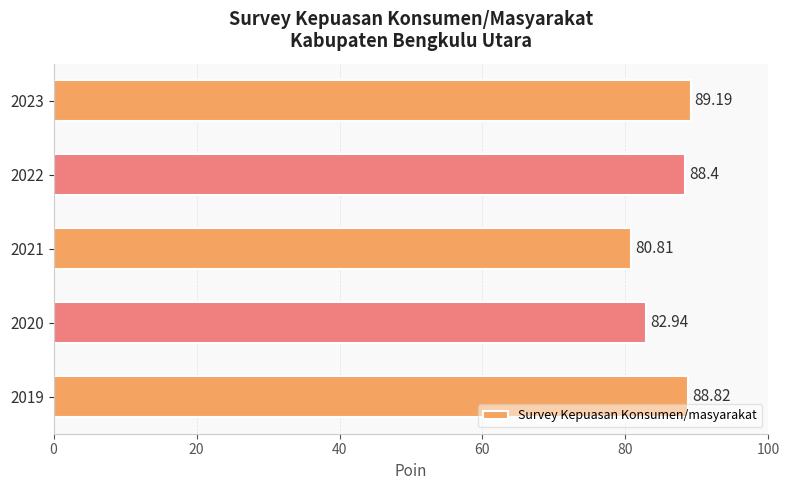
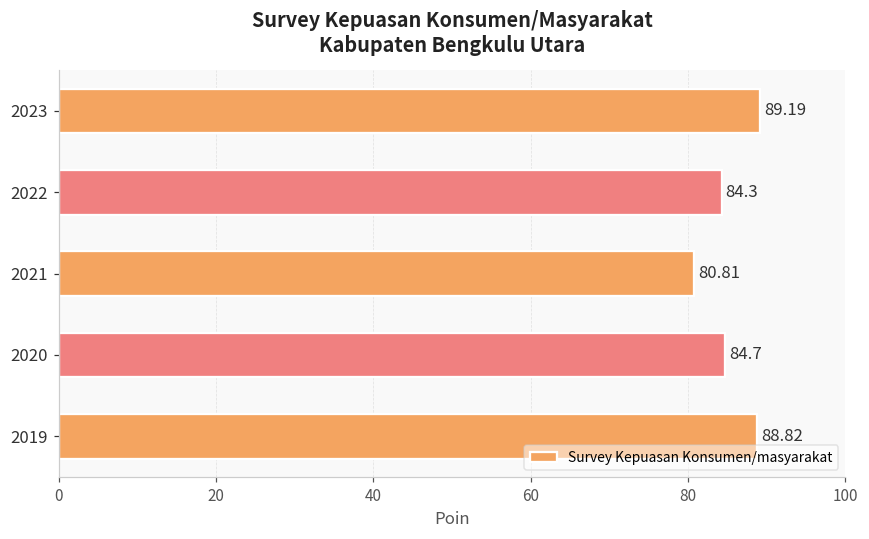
2022: 88.4 -> 84.3
2020: 82.94 -> 84.7
